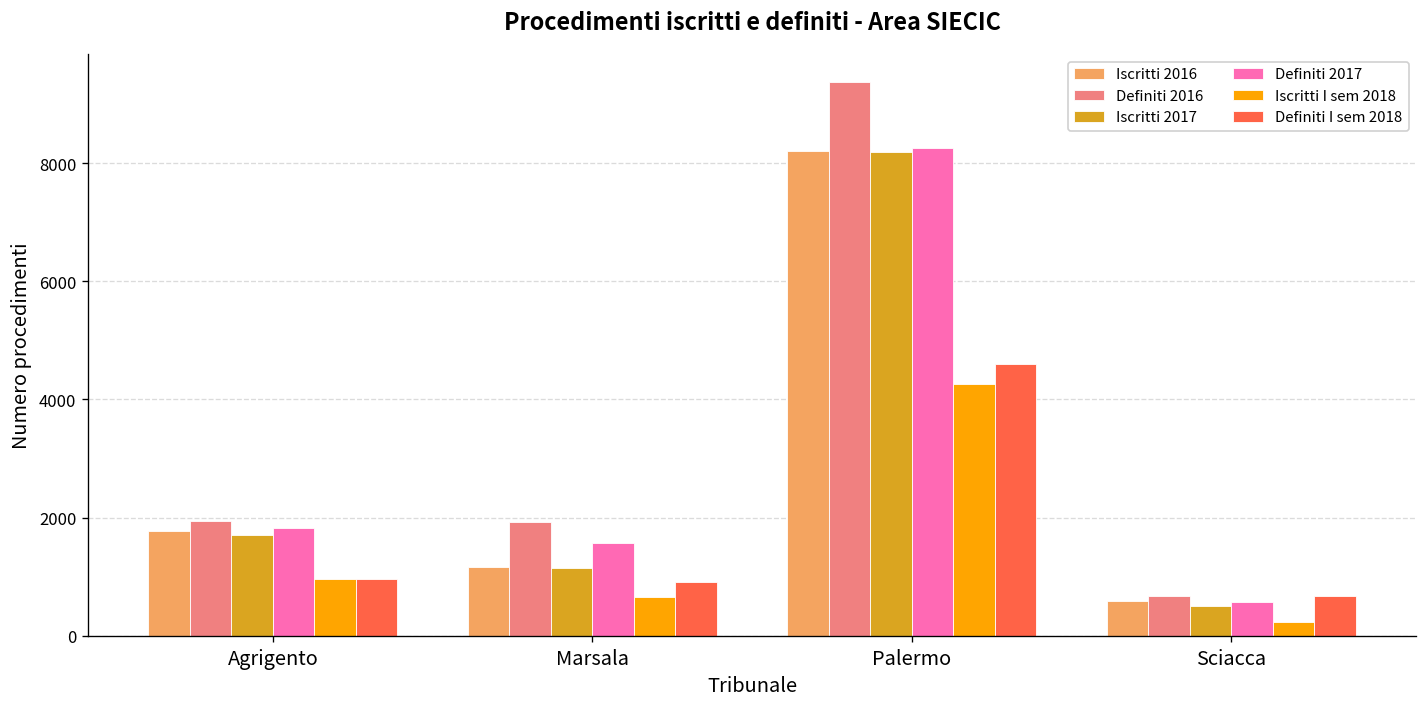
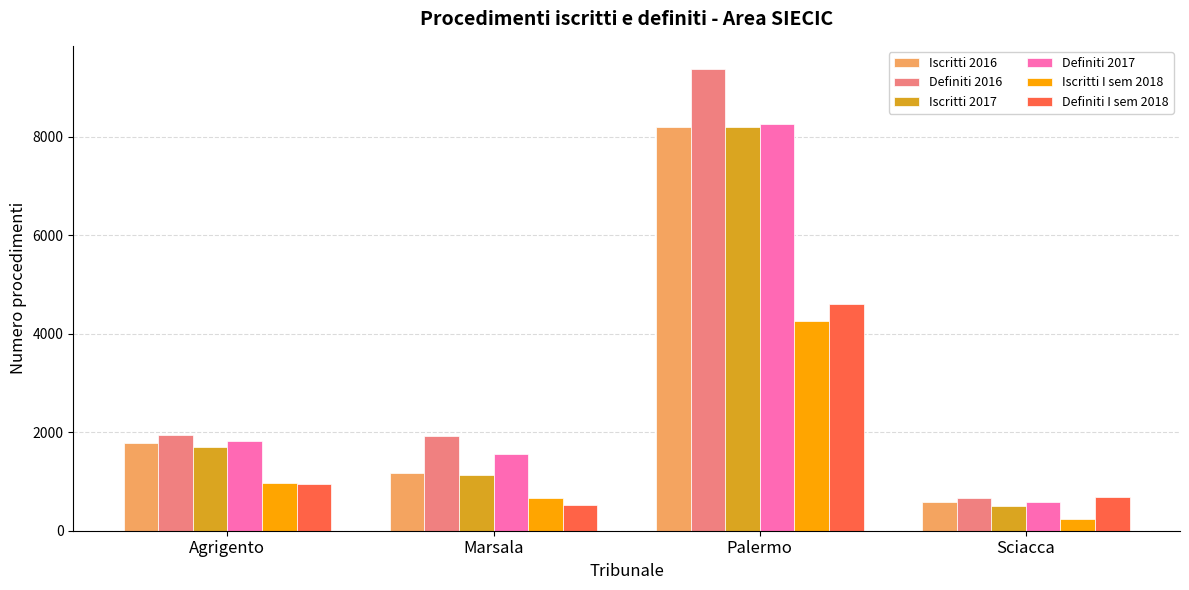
Definiti I sem 2018, Marsala: 900 -> 500
